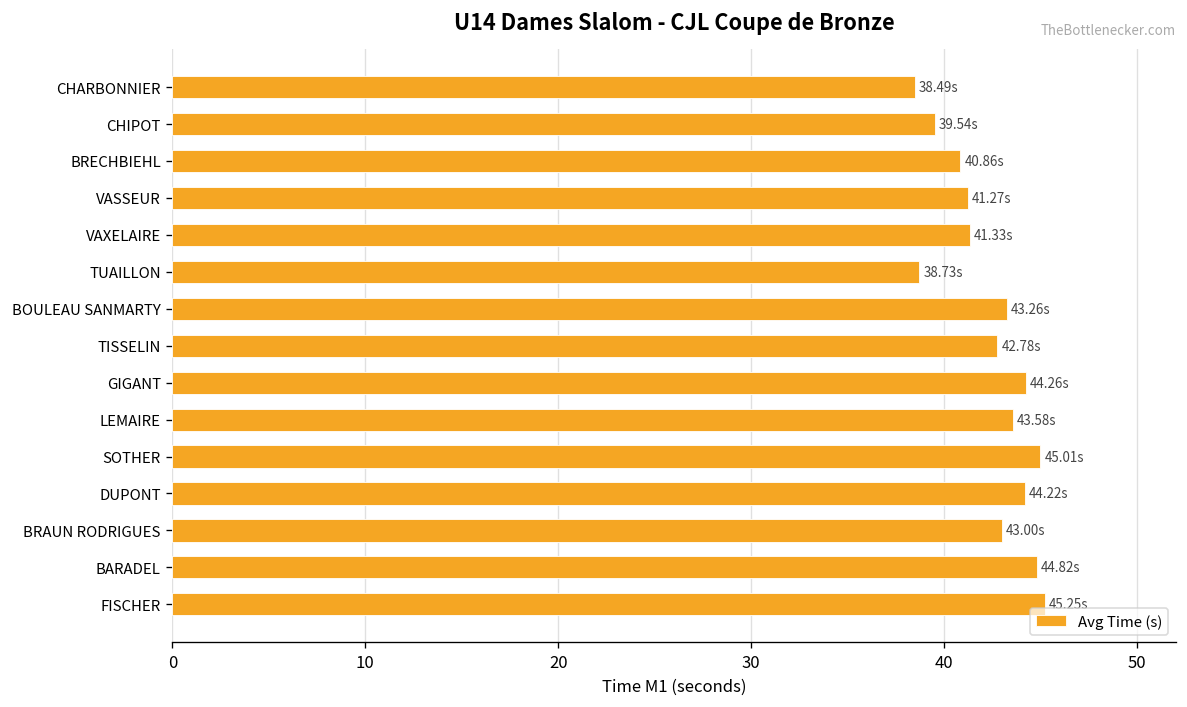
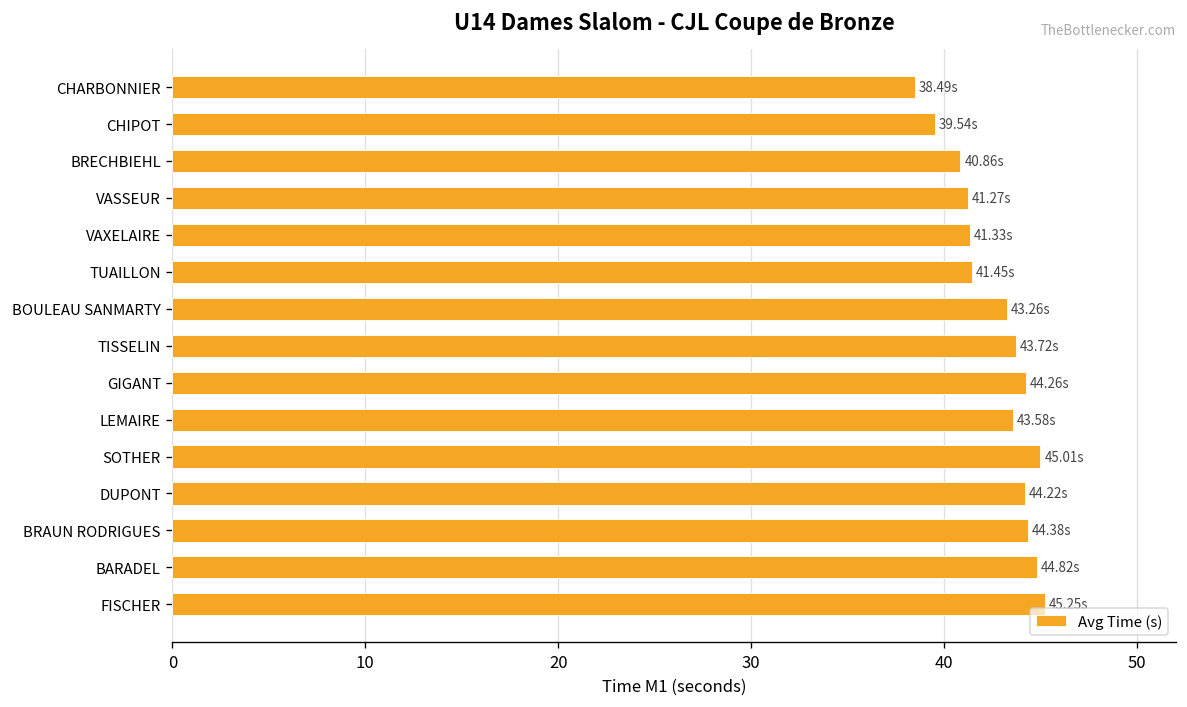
TUAILLON: 38.73s -> 41.45s
TISSELIN: 42.78s -> 43.72s
BRAUN RODRIGUES: 43.00s -> 44.38s
